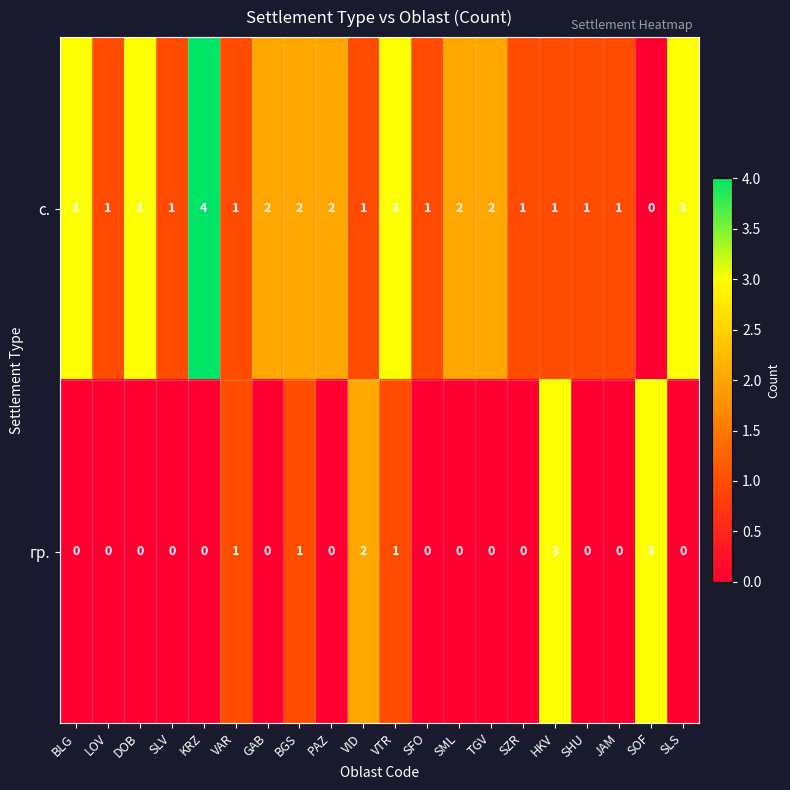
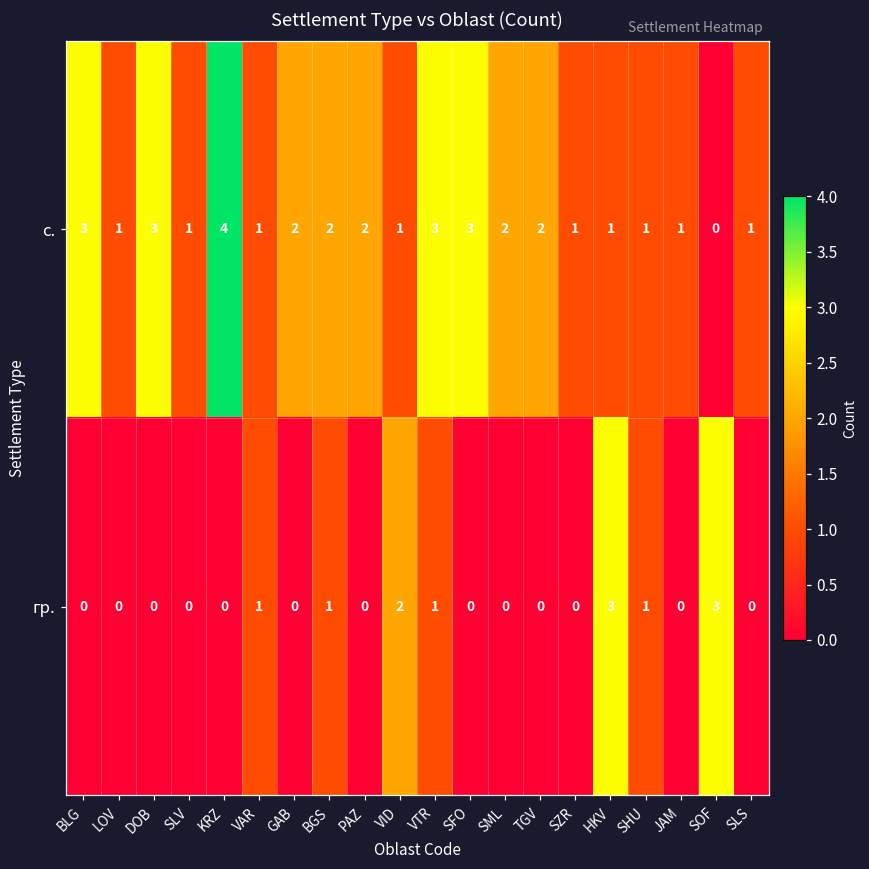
с., SFO: 1 -> 3
с., SLS: 3 -> 1
гр., SHU: 0 -> 1
